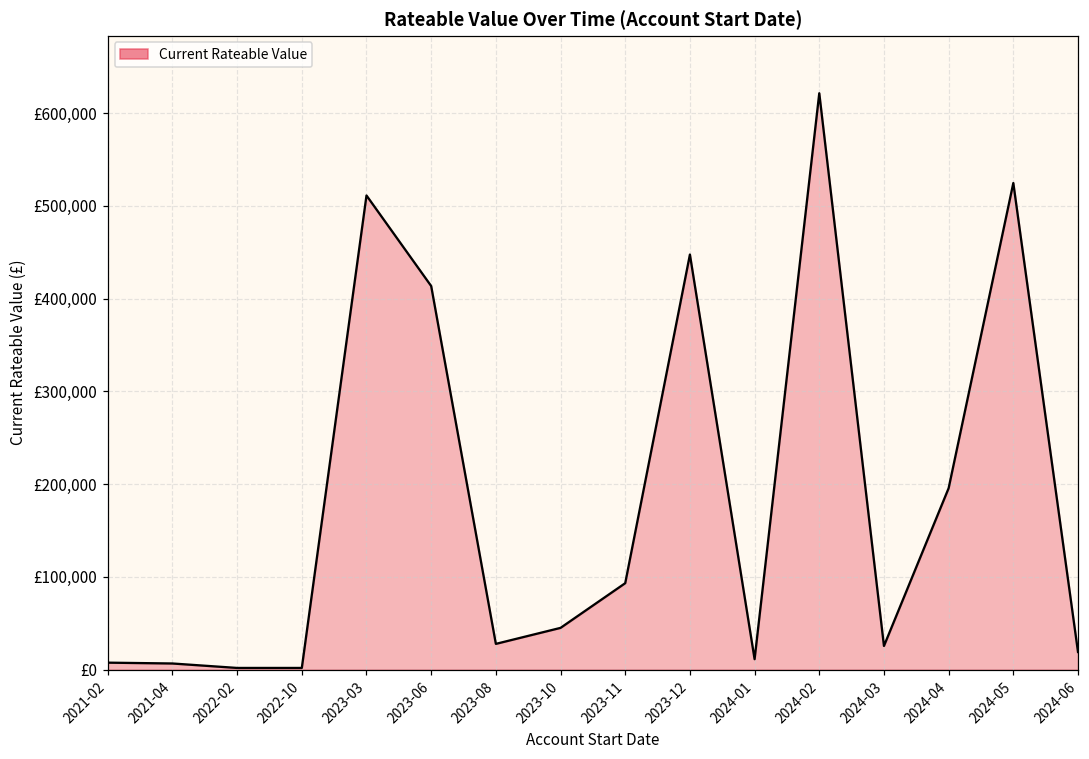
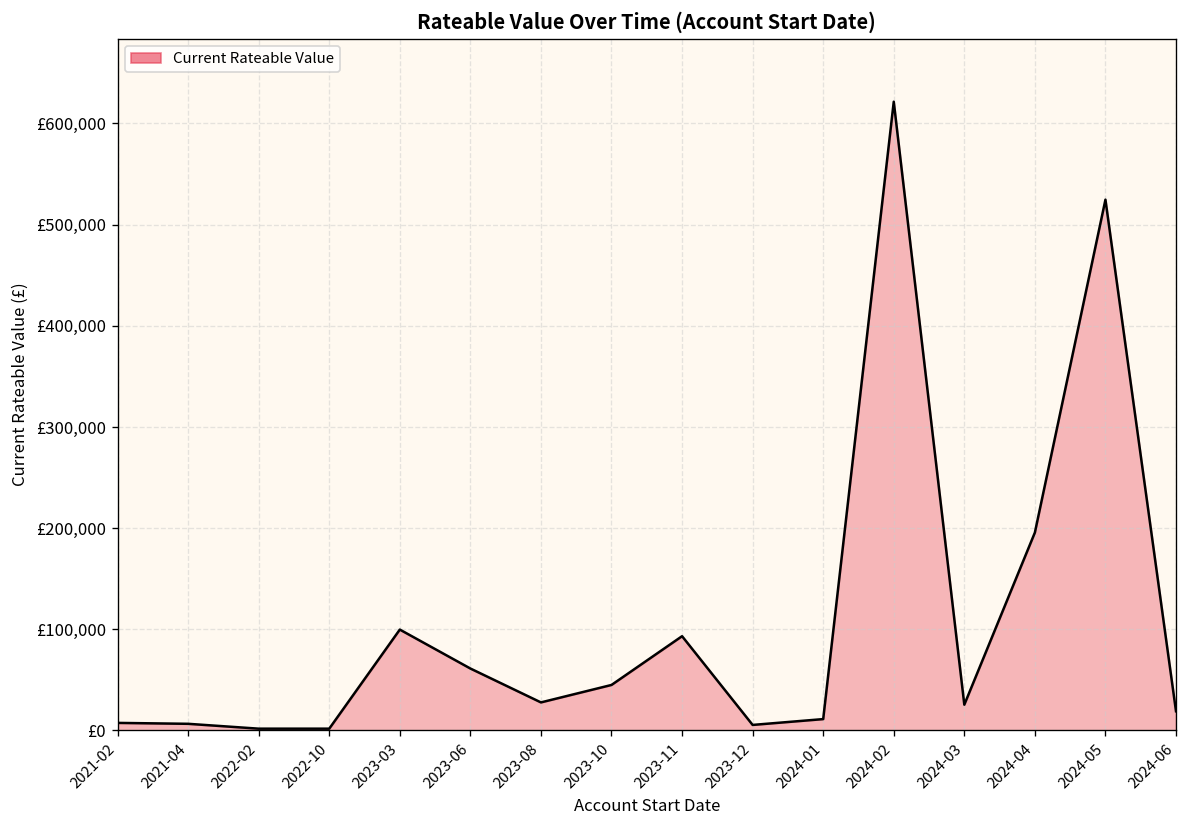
2023-03: £510,000 -> £100,000
2023-06: £410,000 -> £60,000
2023-12: £450,000 -> £10,000
